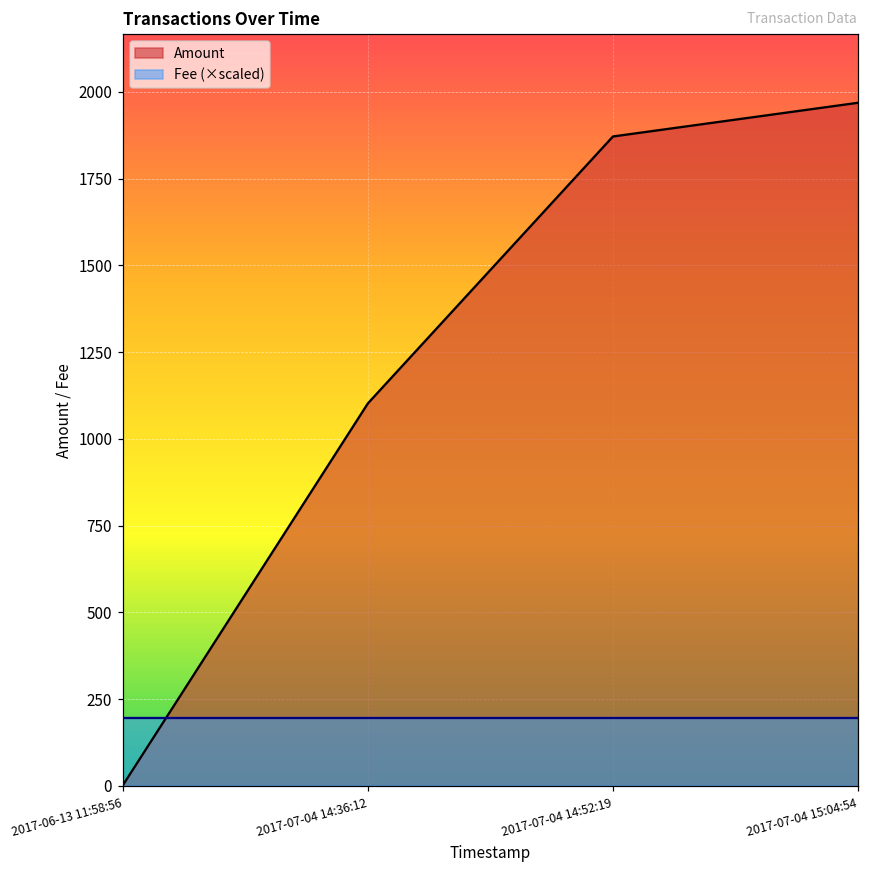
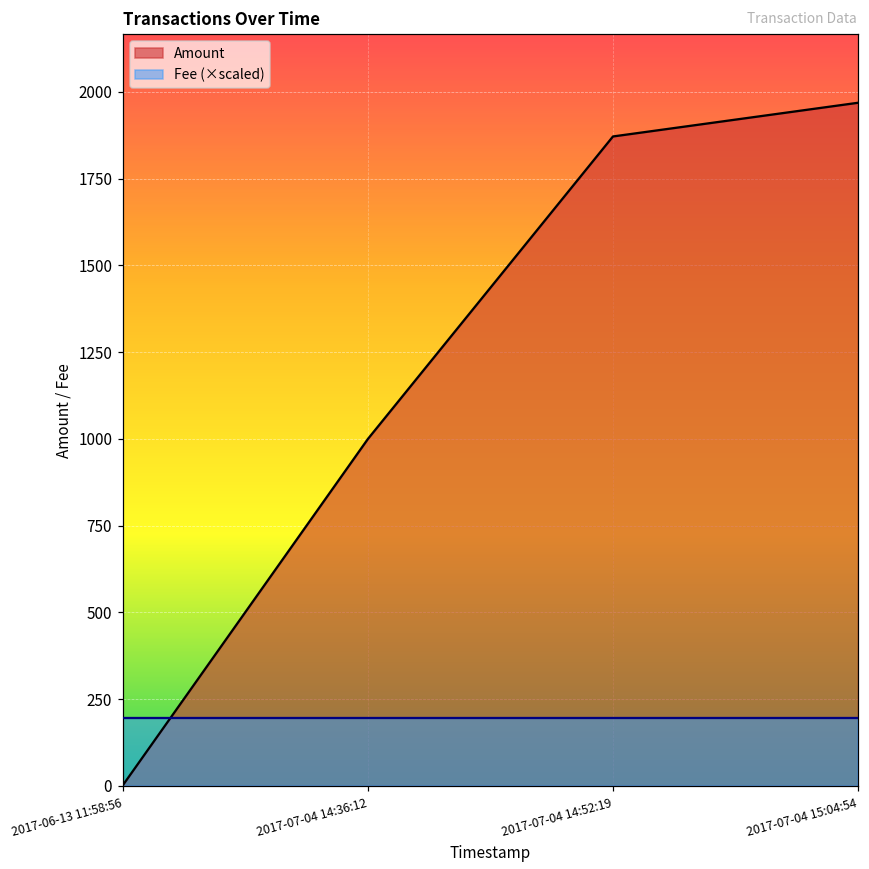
Amount, 2017-07-04 14:36:12: 1100 -> 1000
